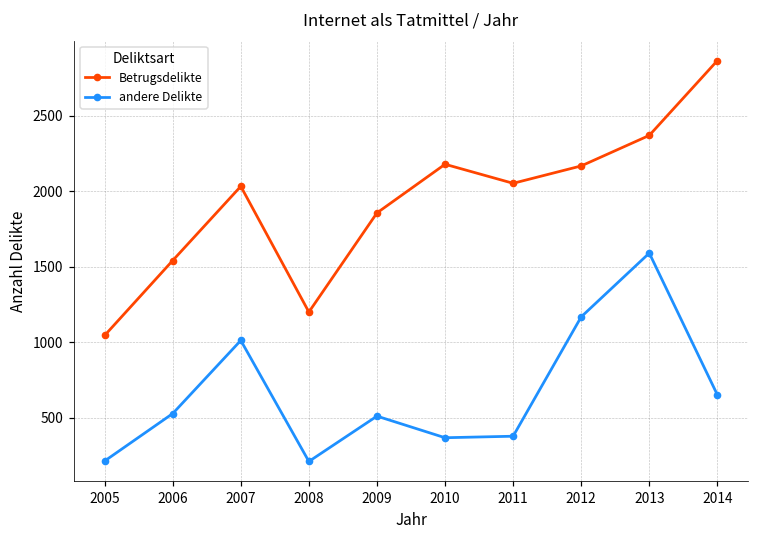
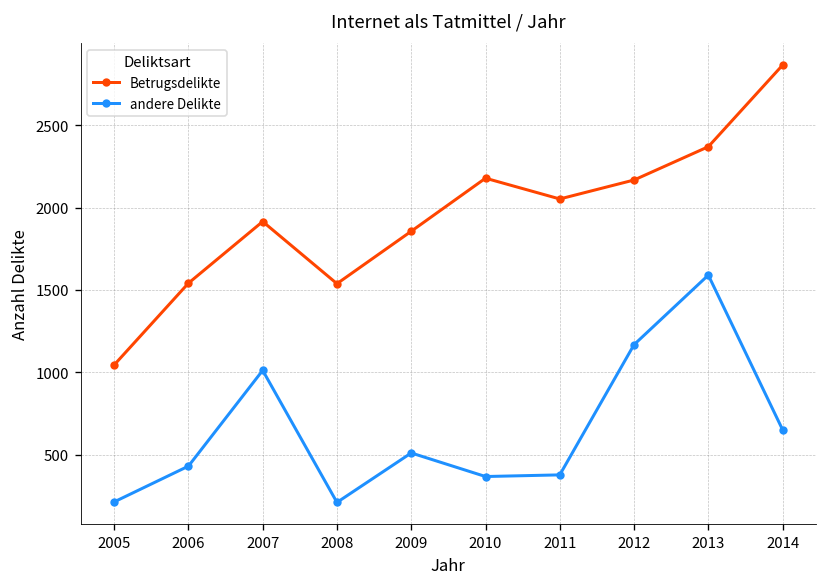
andere Delikte, 2006: 530 -> 430
Betrugsdelikte, 2007: 2030 -> 1920
Betrugsdelikte, 2008: 1200 -> 1540
